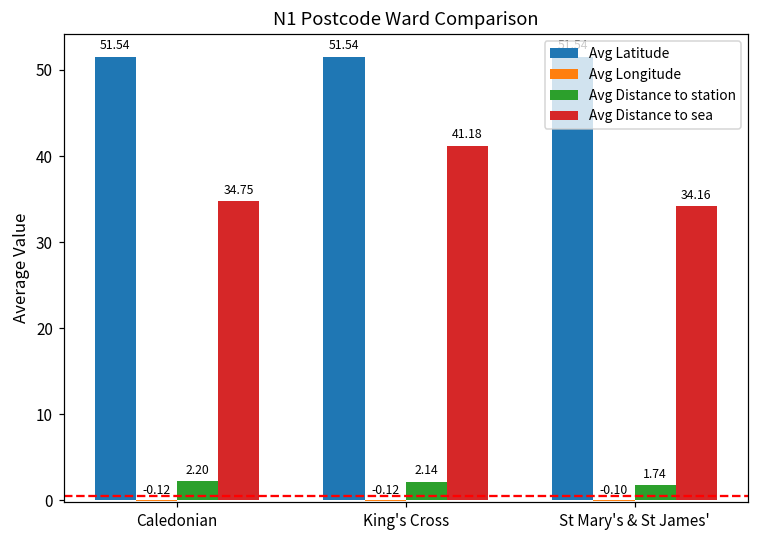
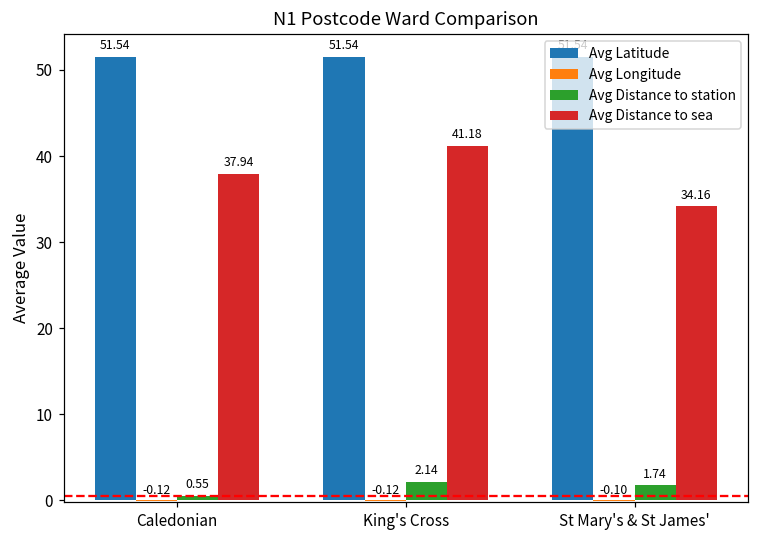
Avg Distance to station, Caledonian: 2.20 -> 0.55
Avg Distance to sea, Caledonian: 34.75 -> 37.94
